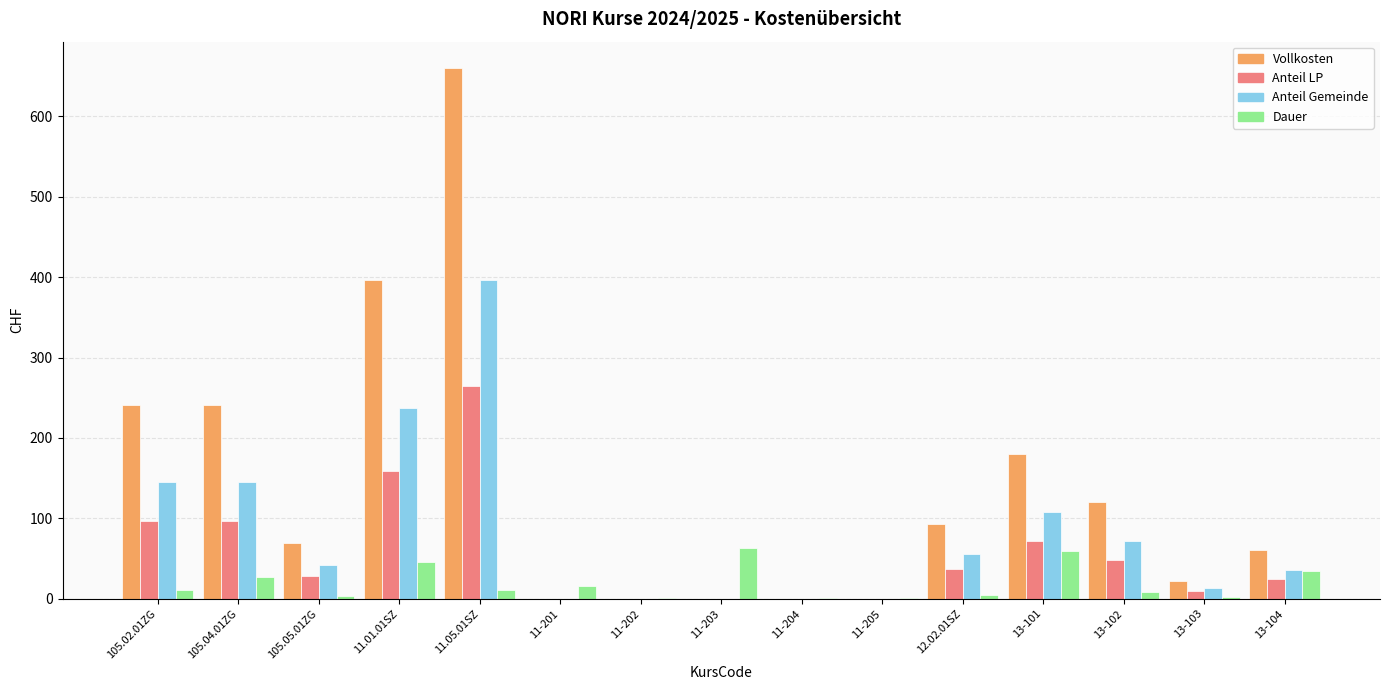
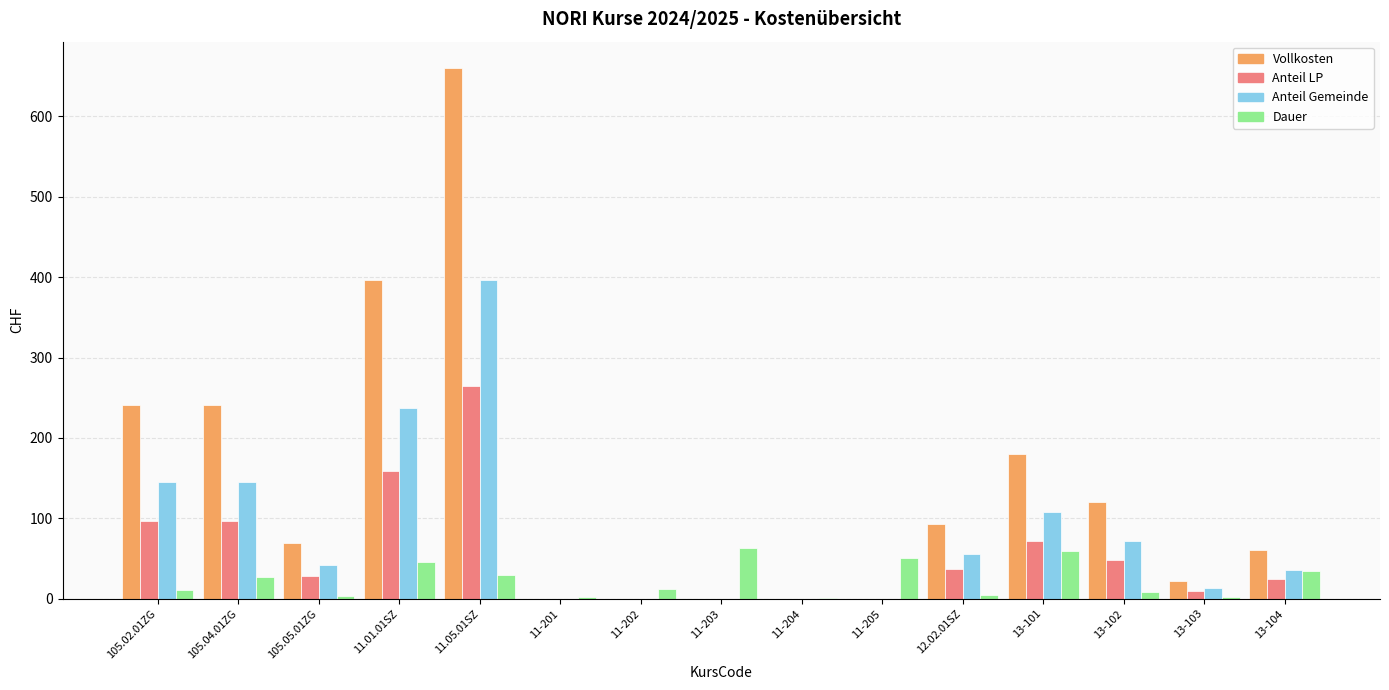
Dauer, 11.05.01SZ: 10 -> 30
Dauer, 11-201: 20 -> 0
Dauer, 11-202: 0 -> 10
Dauer, 11-205: 0 -> 50
